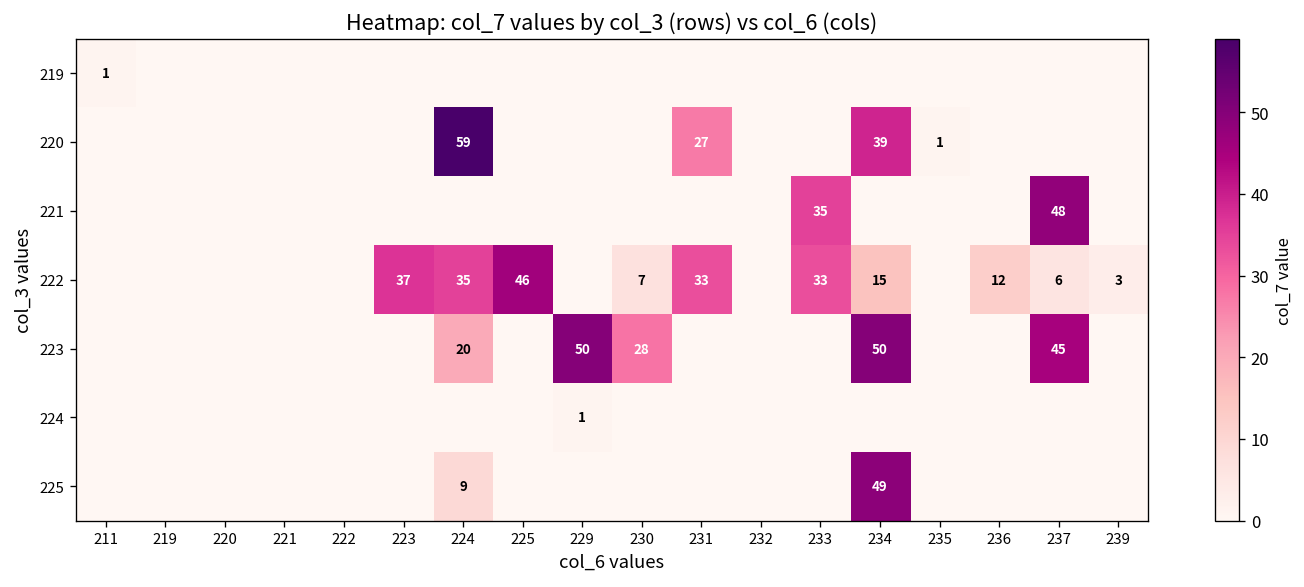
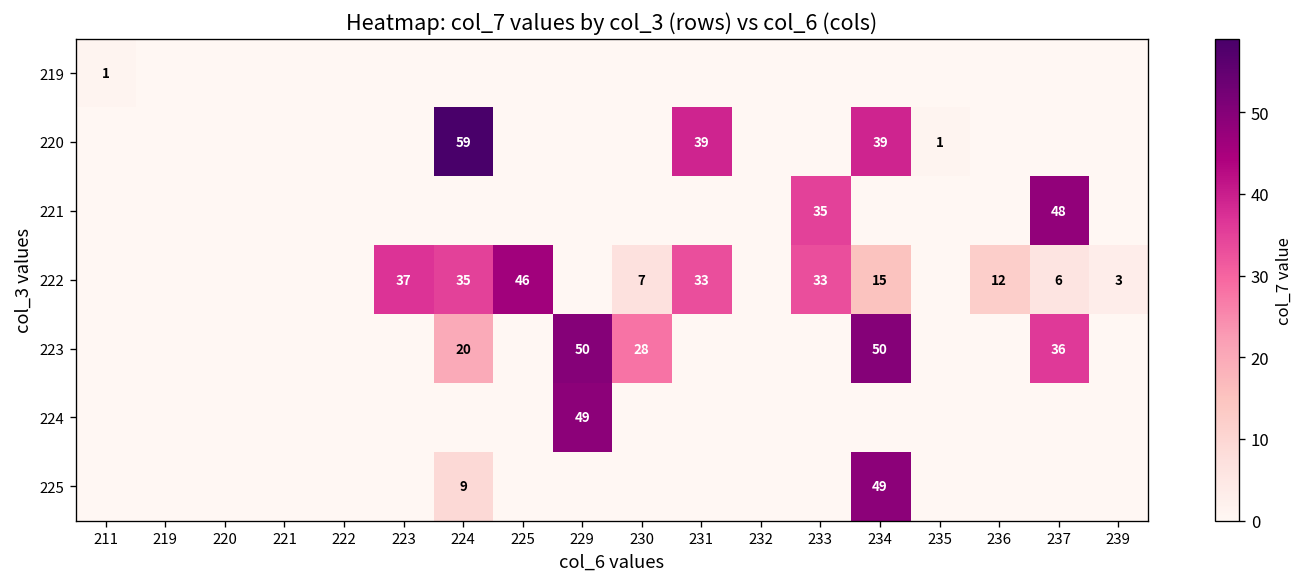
220, 231: 27 -> 39
223, 237: 45 -> 36
224, 229: 1 -> 49
